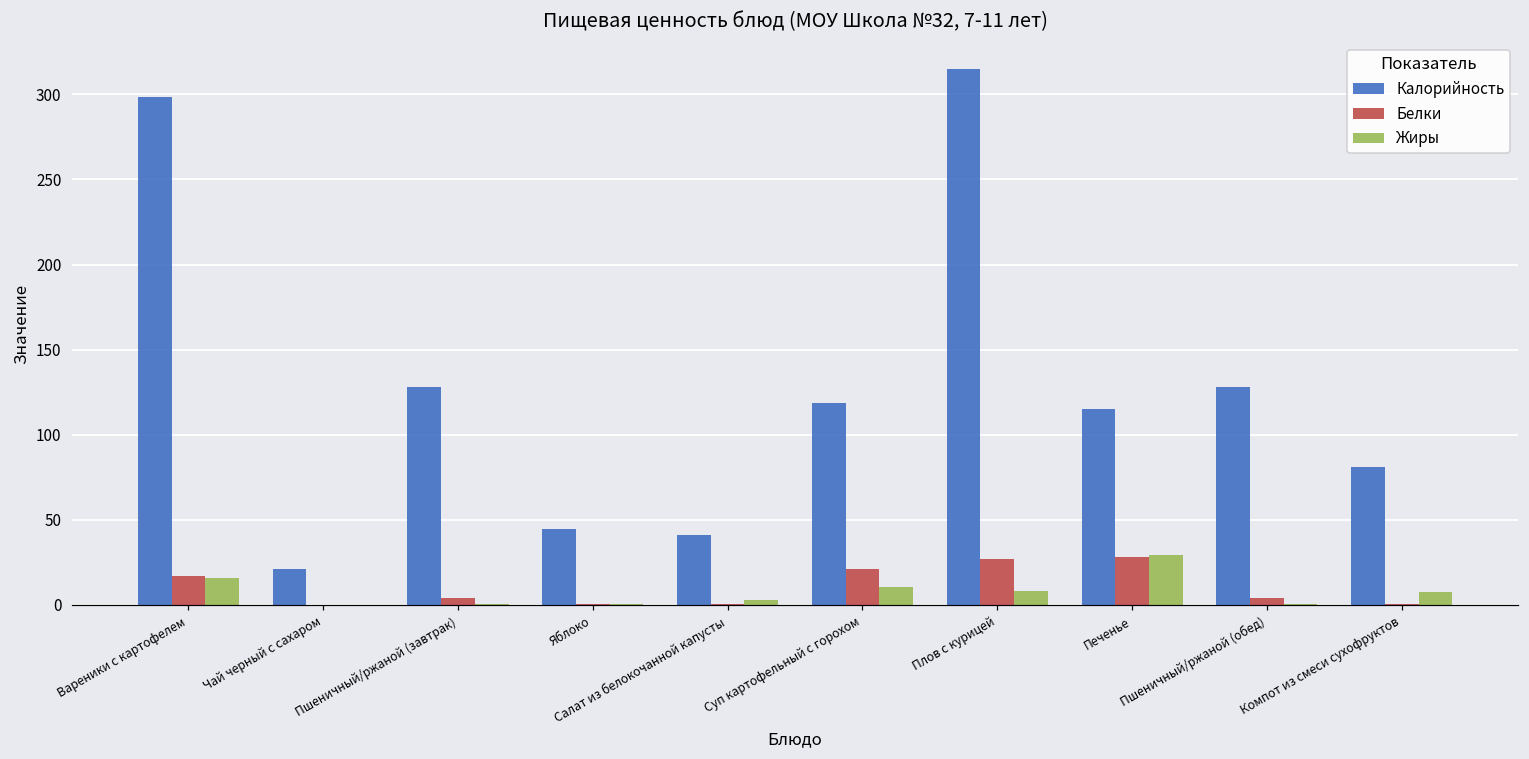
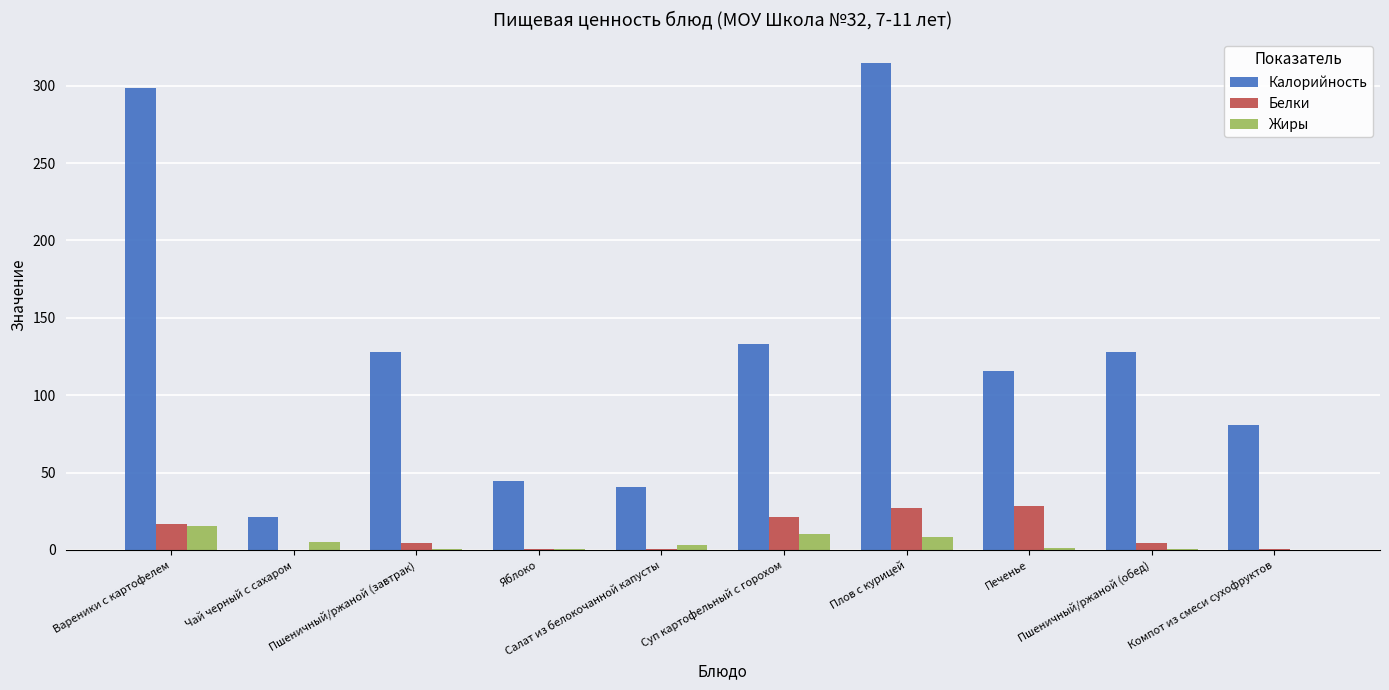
Жиры, Чай черный с сахаром: 0 -> 5
Калорийность, Суп картофельный с горохом: 119 -> 133
Жиры, Печенье: 29 -> 1
Жиры, Компот из смеси сухофруктов: 7 -> 0
